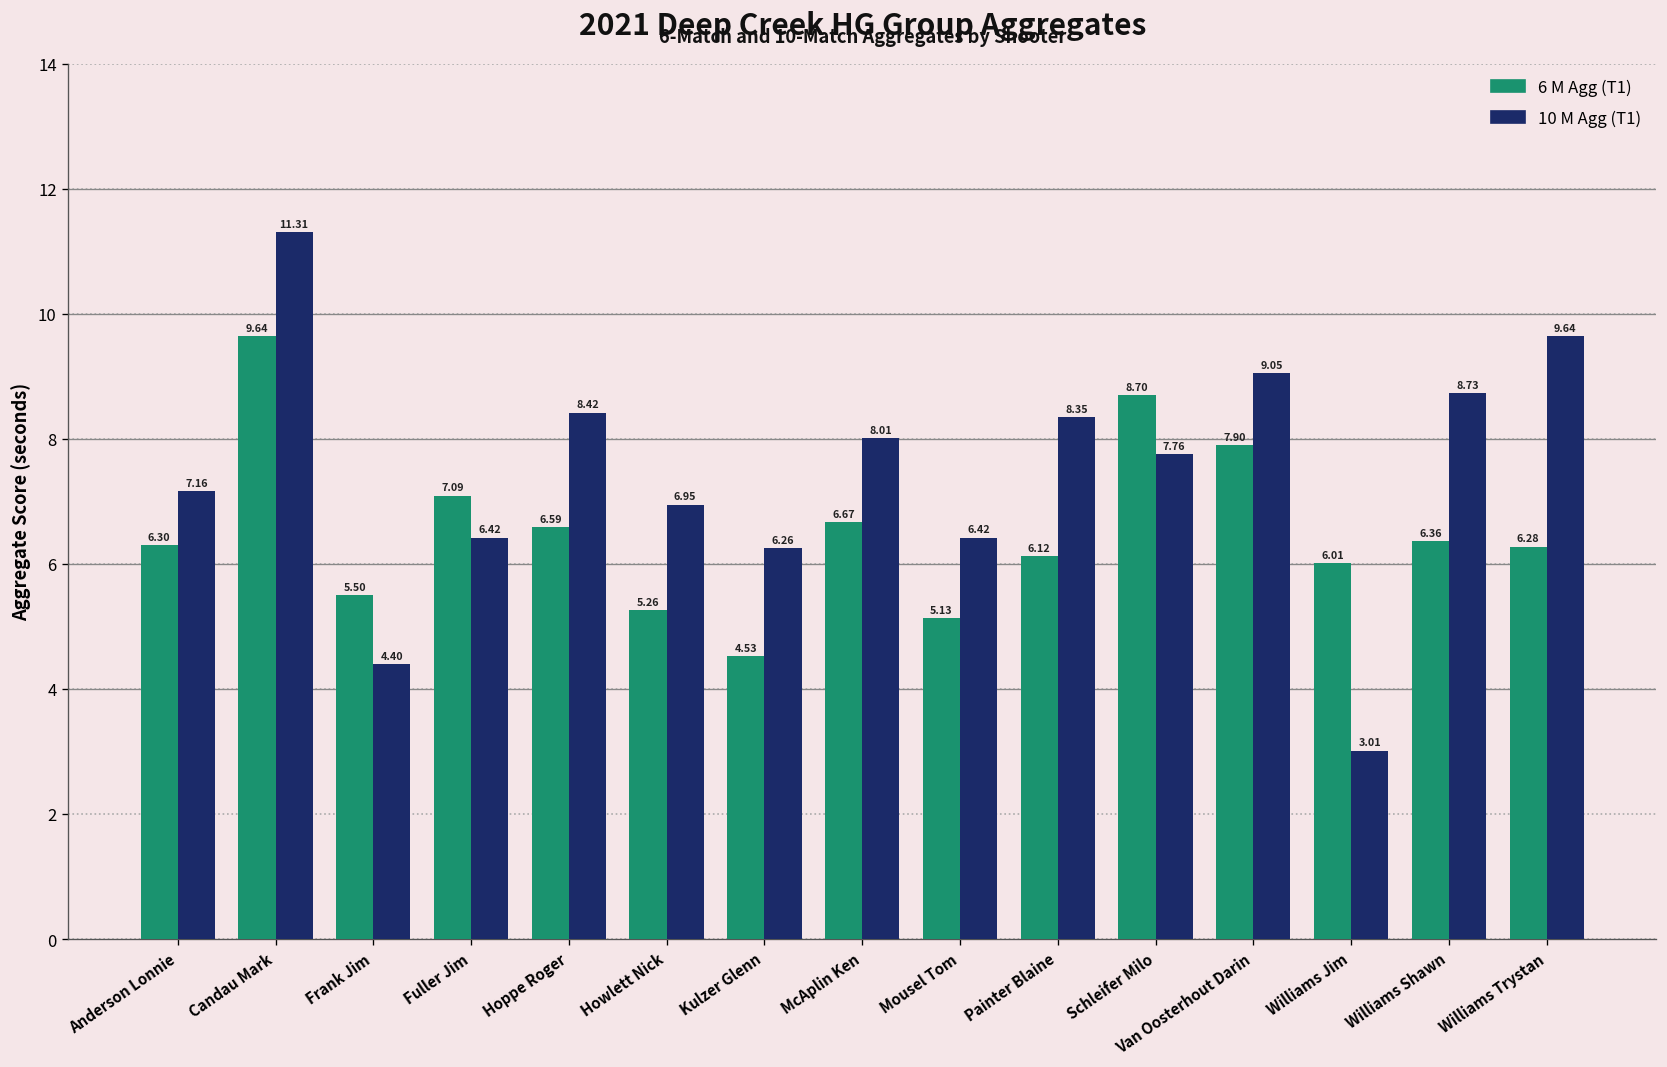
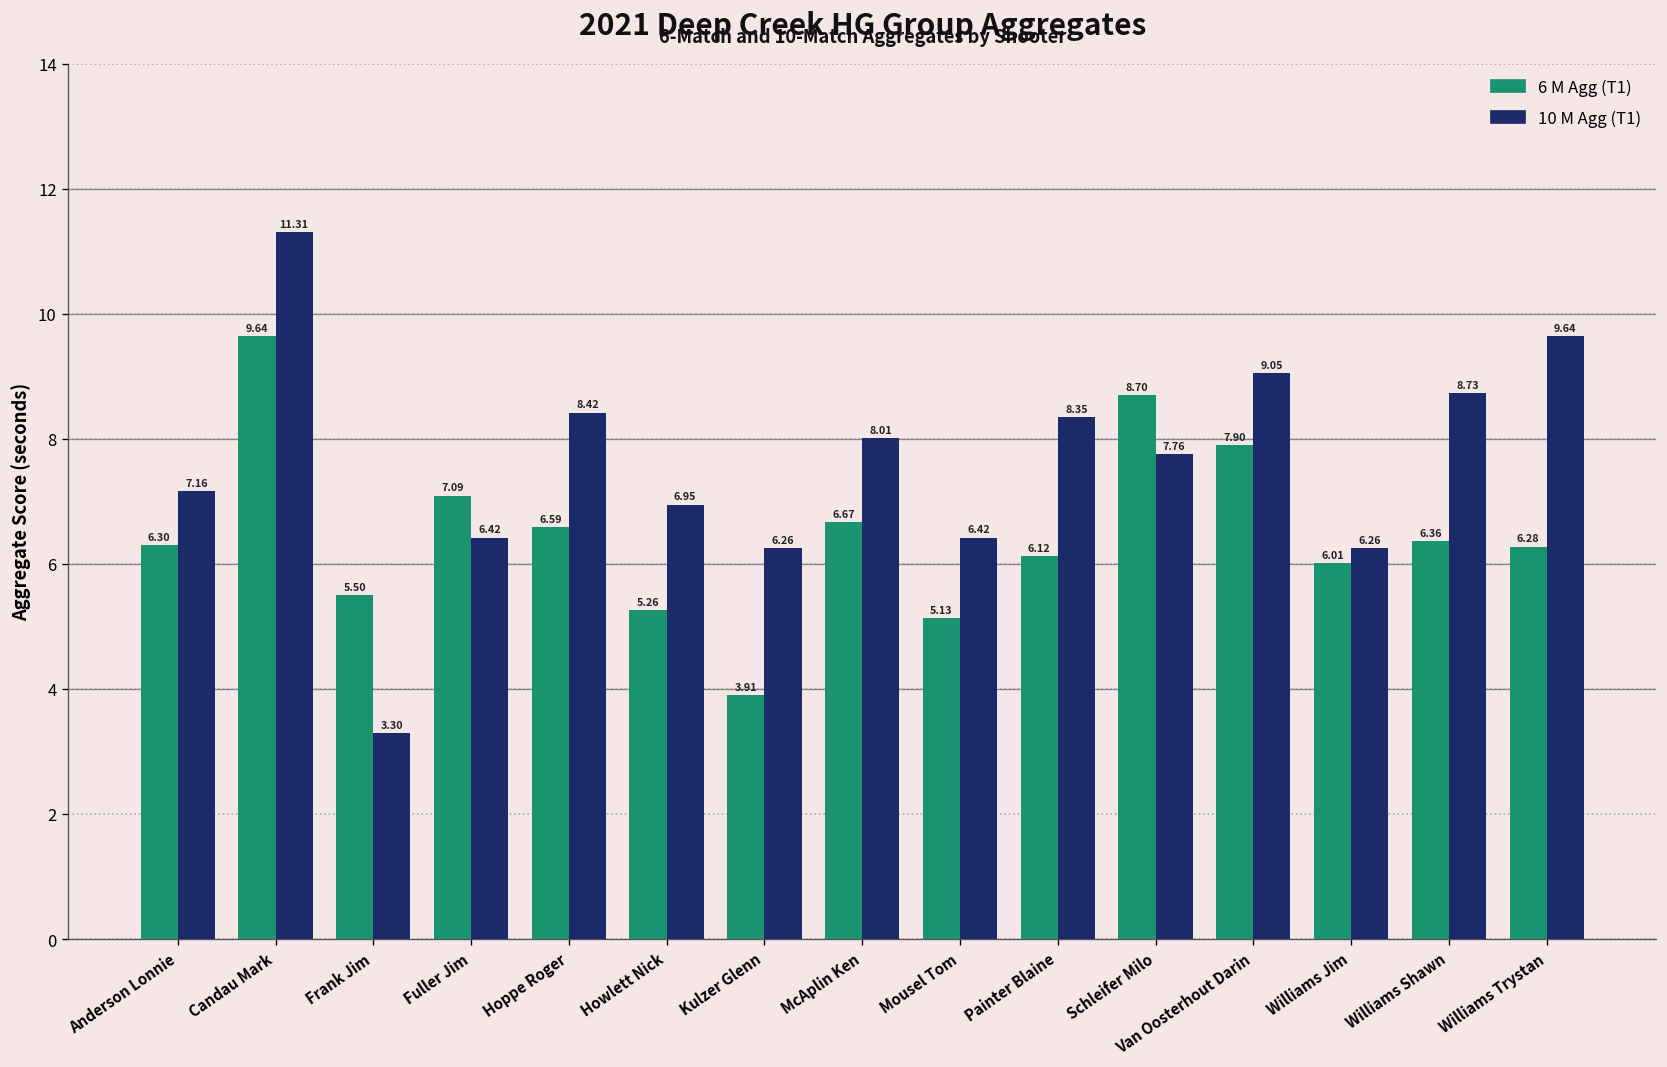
10 M Agg (T1), Frank Jim: 4.40 -> 3.30
6 M Agg (T1), Kulzer Glenn: 4.53 -> 3.91
10 M Agg (T1), Williams Jim: 3.01 -> 6.26
